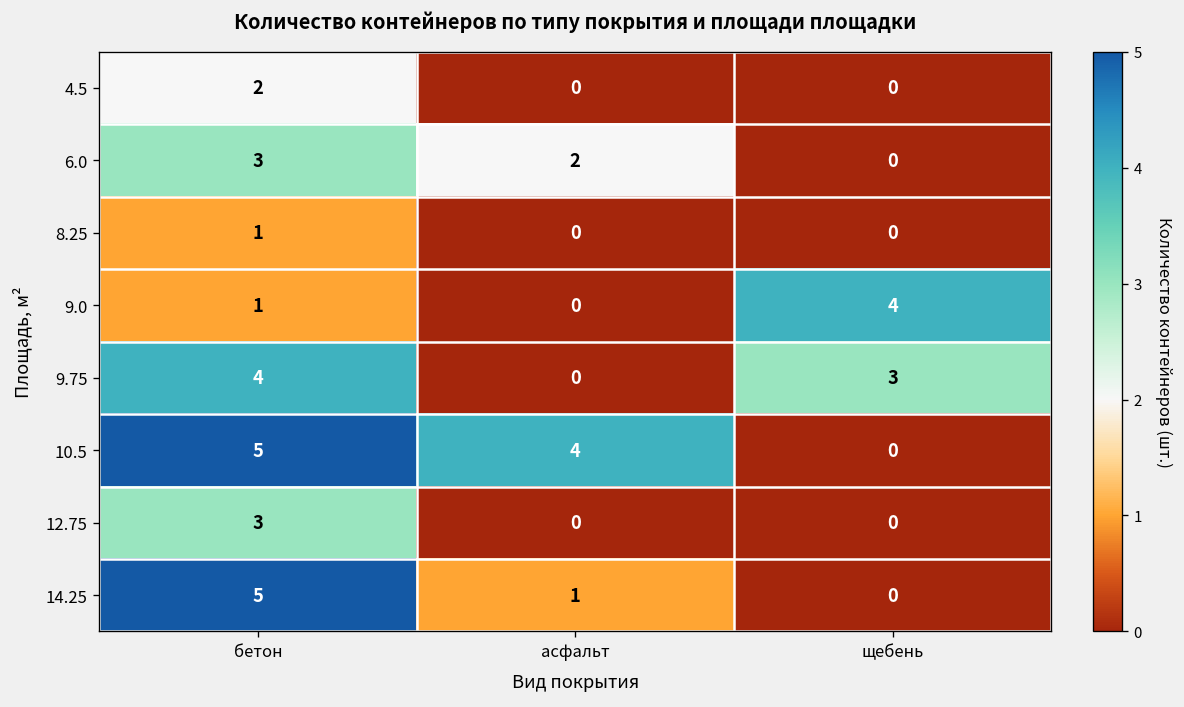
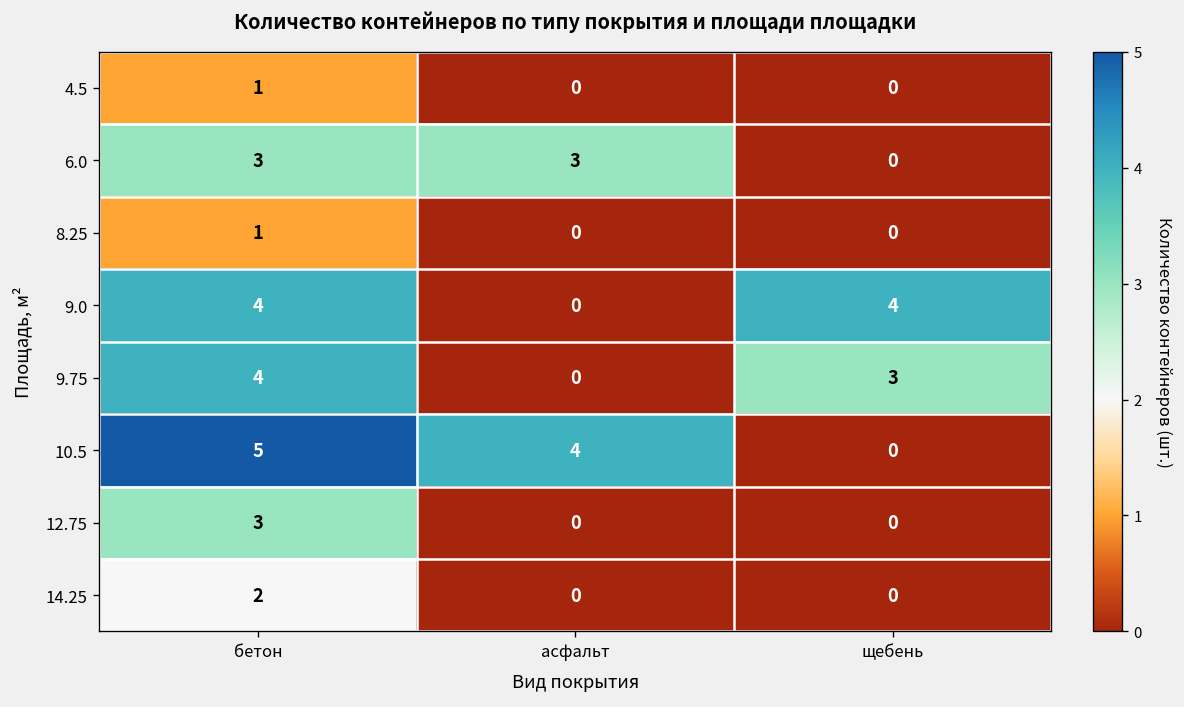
4.5, бетон: 2 -> 1
6.0, асфальт: 2 -> 3
9.0, бетон: 1 -> 4
14.25, бетон: 5 -> 2
14.25, асфальт: 1 -> 0
